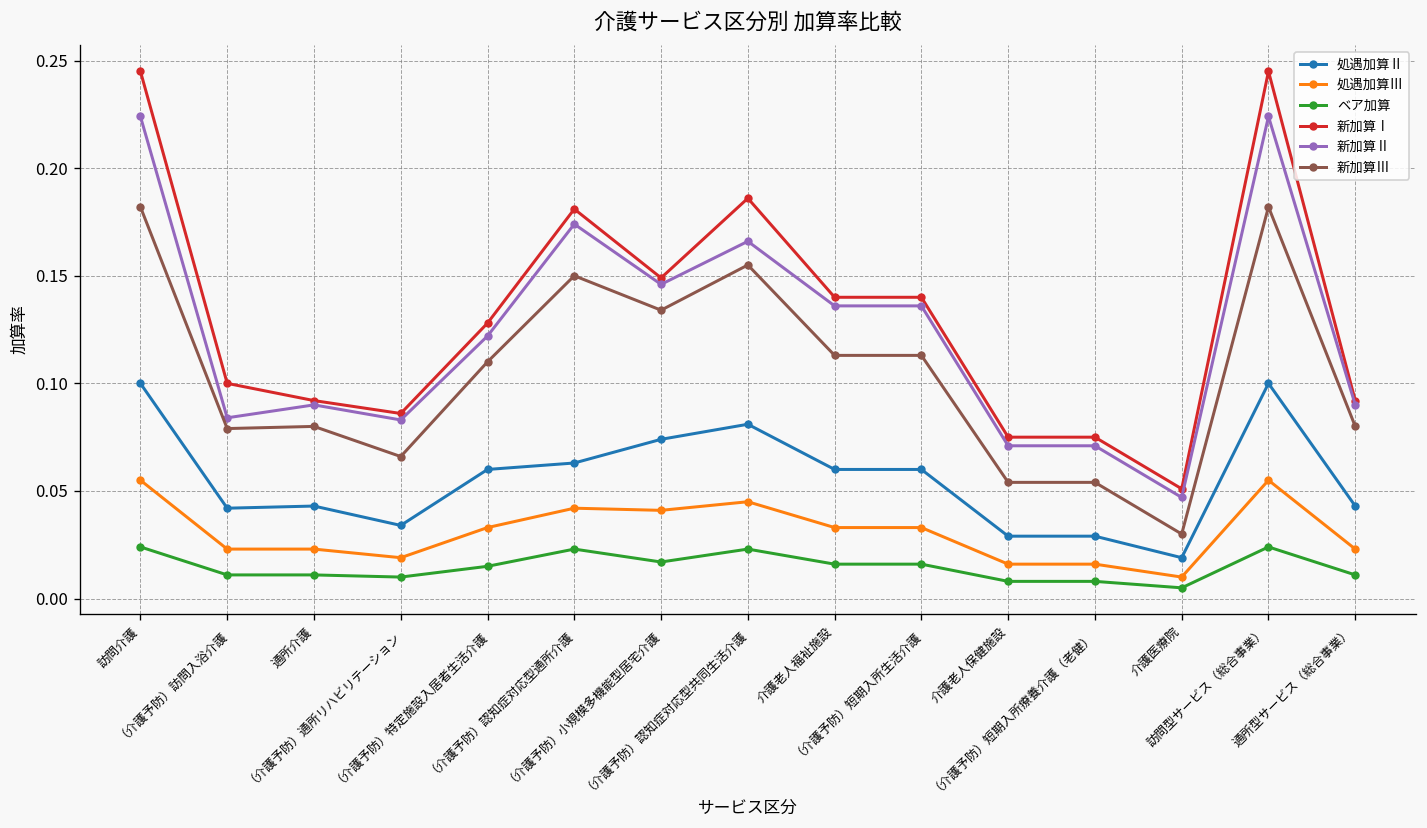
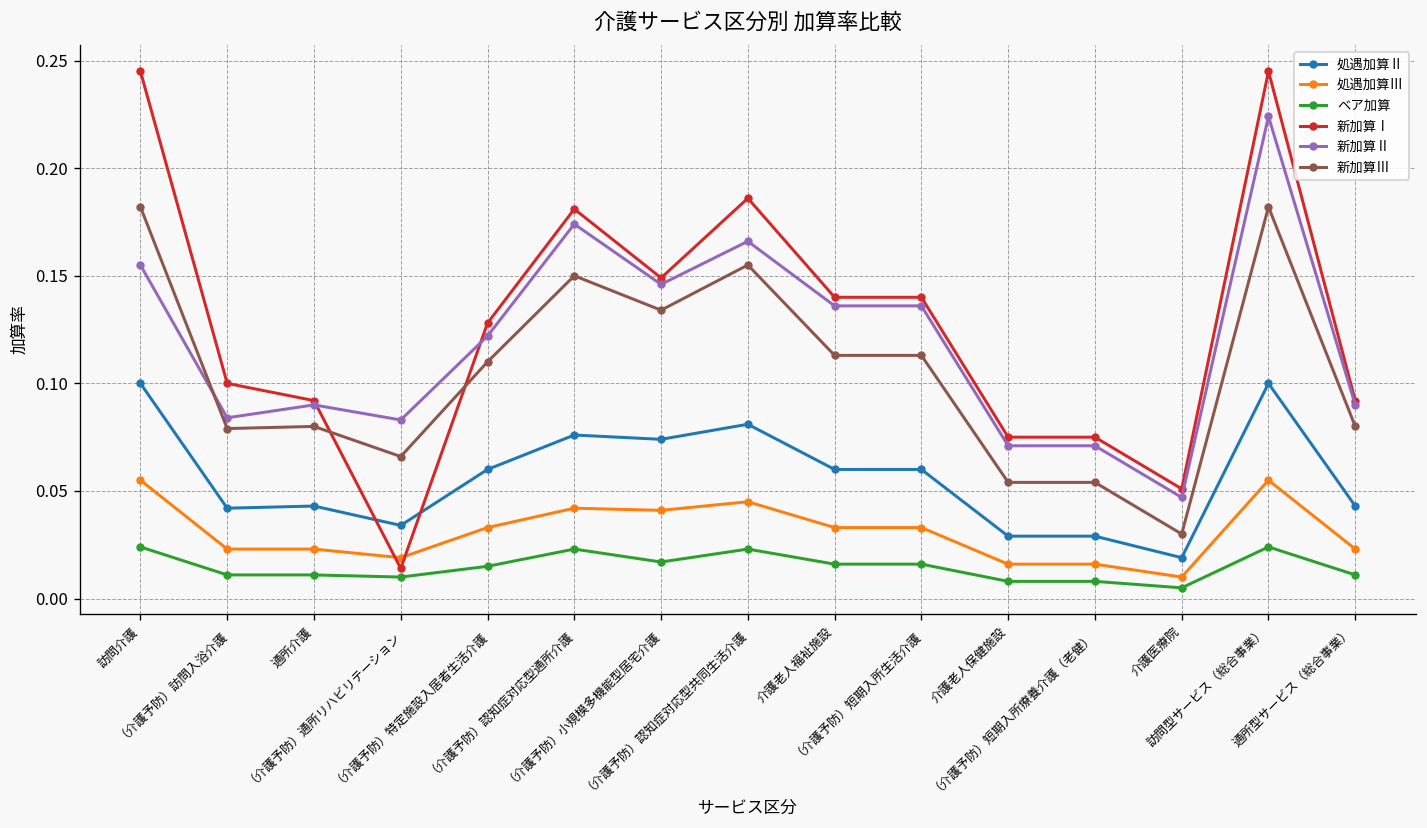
新加算Ⅱ, 訪問介護: 0.224 -> 0.155
新加算Ⅰ, （介護予防）通所リハビリテーション: 0.086 -> 0.014
処遇加算Ⅱ, （介護予防）認知症対応型通所介護: 0.063 -> 0.076
